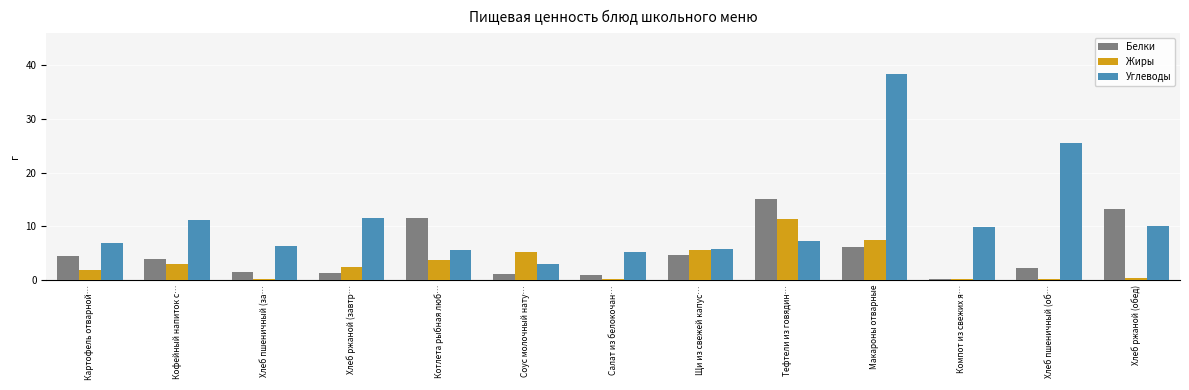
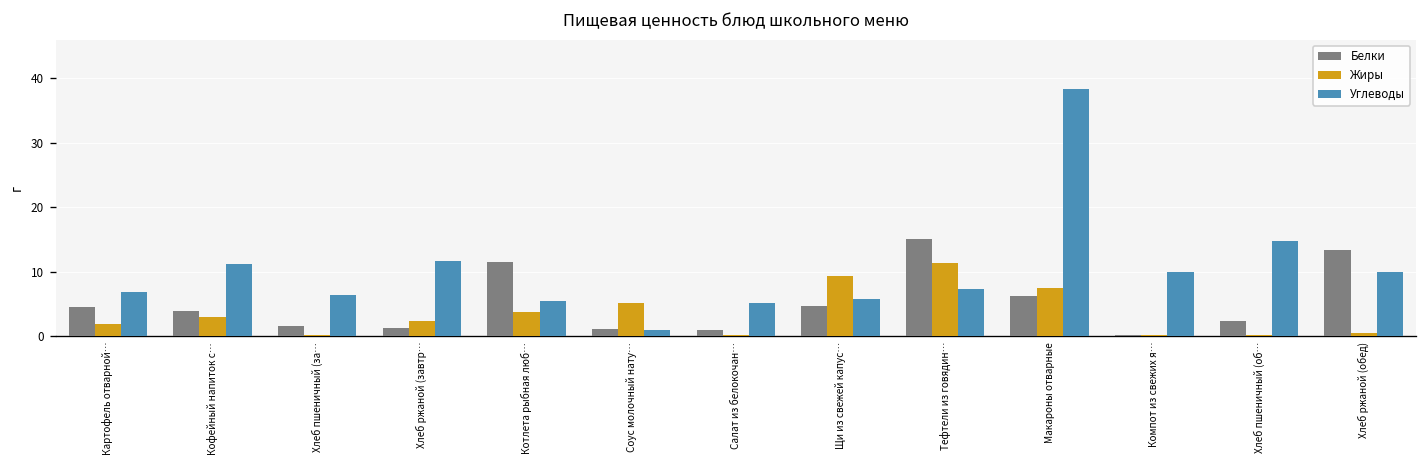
Углеводы, Соус молочный нату…: 3 -> 1
Жиры, Щи из свежей капус…: 6 -> 9
Углеводы, Хлеб пшеничный (об…: 26 -> 15
